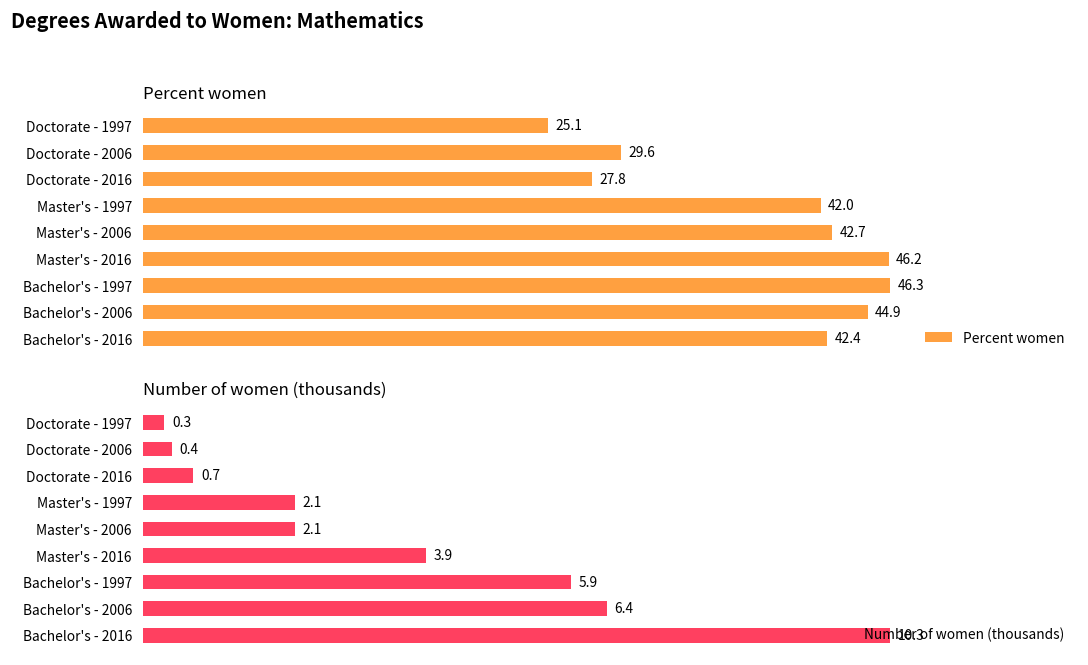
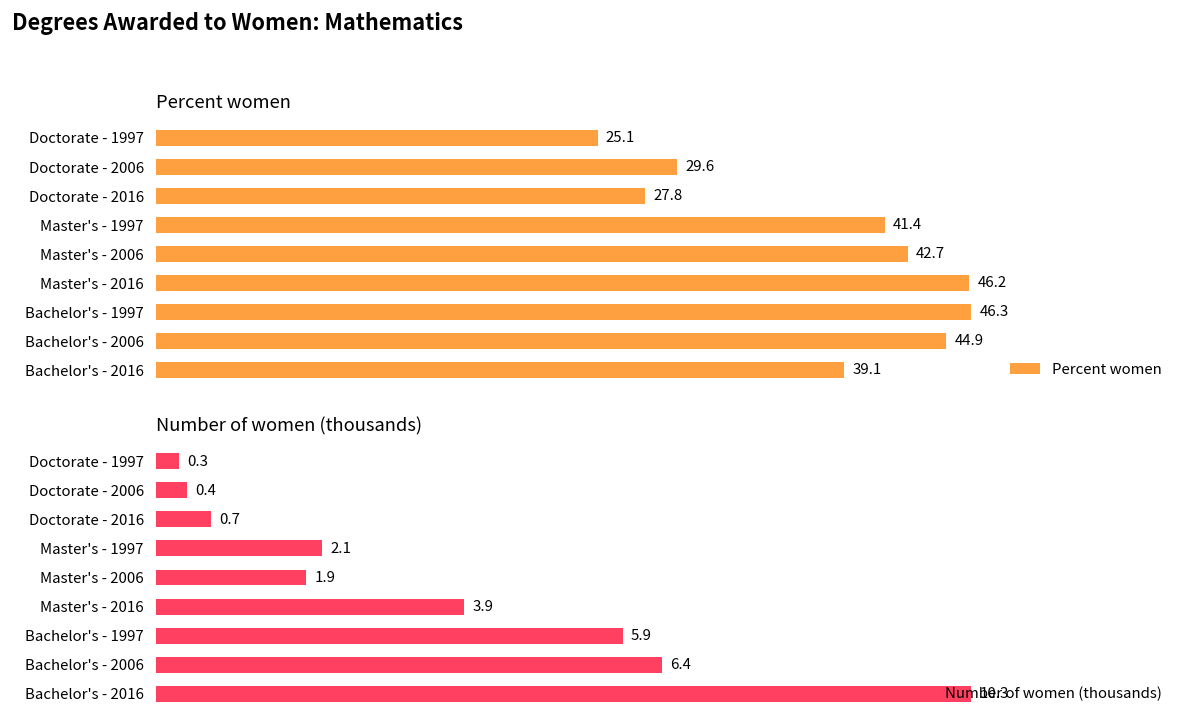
Percent women, Master's - 1997: 42.0 -> 41.4
Percent women, Bachelor's - 2016: 42.4 -> 39.1
Number of women (thousands), Master's - 2006: 2.1 -> 1.9
